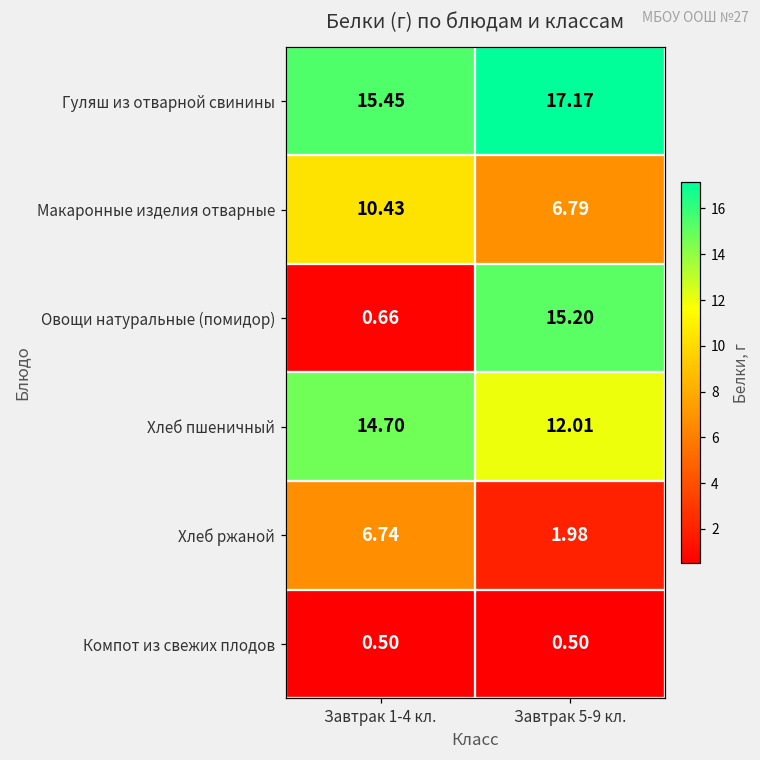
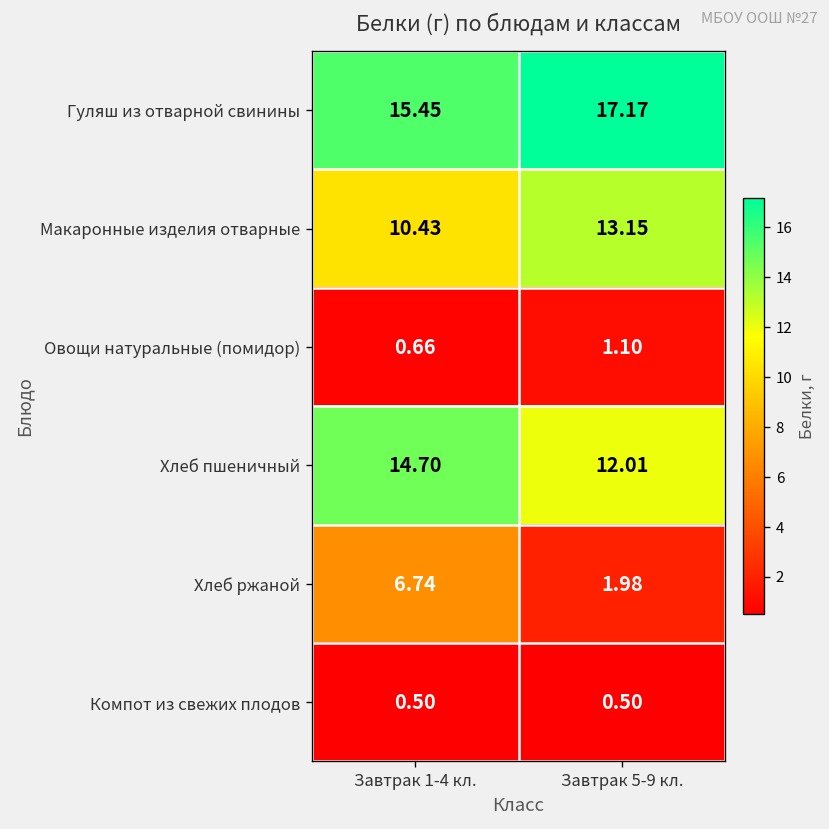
Макаронные изделия отварные, Завтрак 5-9 кл.: 6.79 -> 13.15
Овощи натуральные (помидор), Завтрак 5-9 кл.: 15.20 -> 1.10
